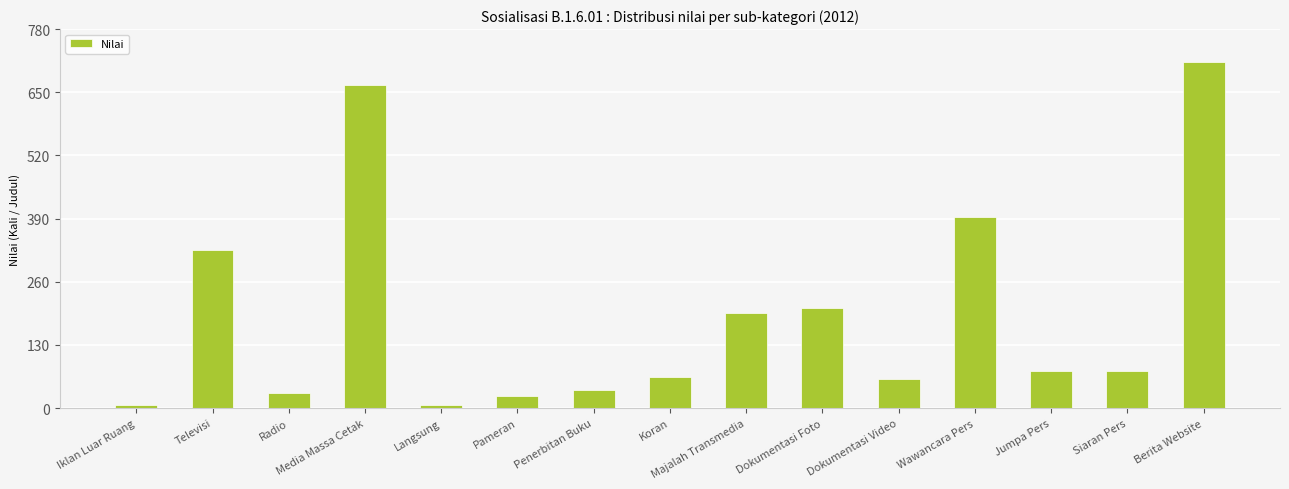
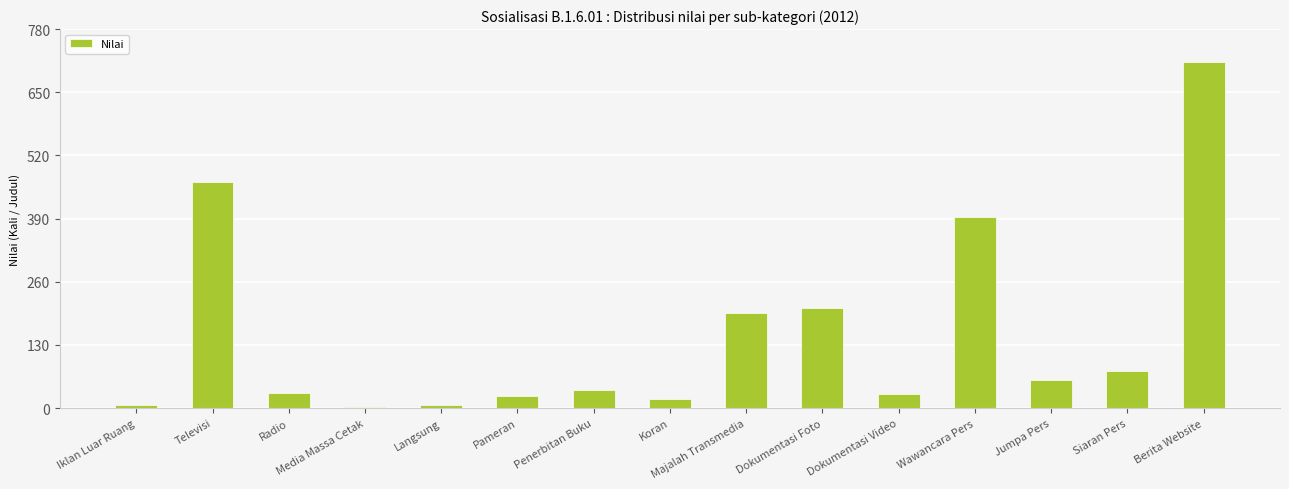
Televisi: 330 -> 470
Media Massa Cetak: 670 -> 0
Koran: 60 -> 20
Dokumentasi Video: 60 -> 30
Jumpa Pers: 80 -> 60
